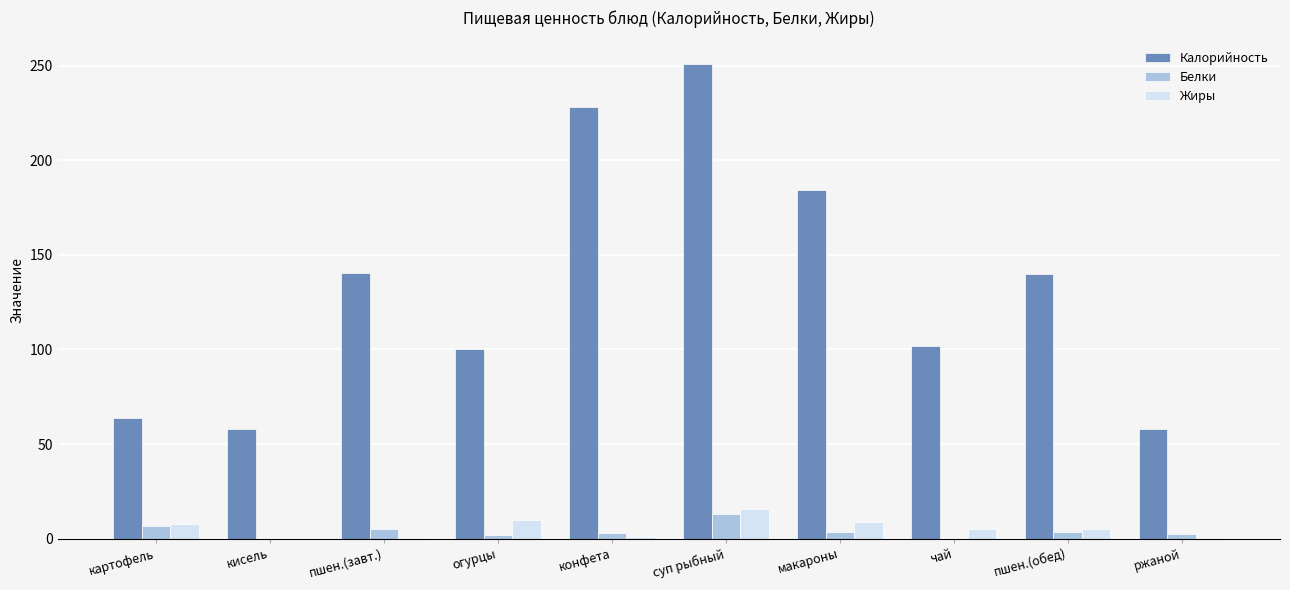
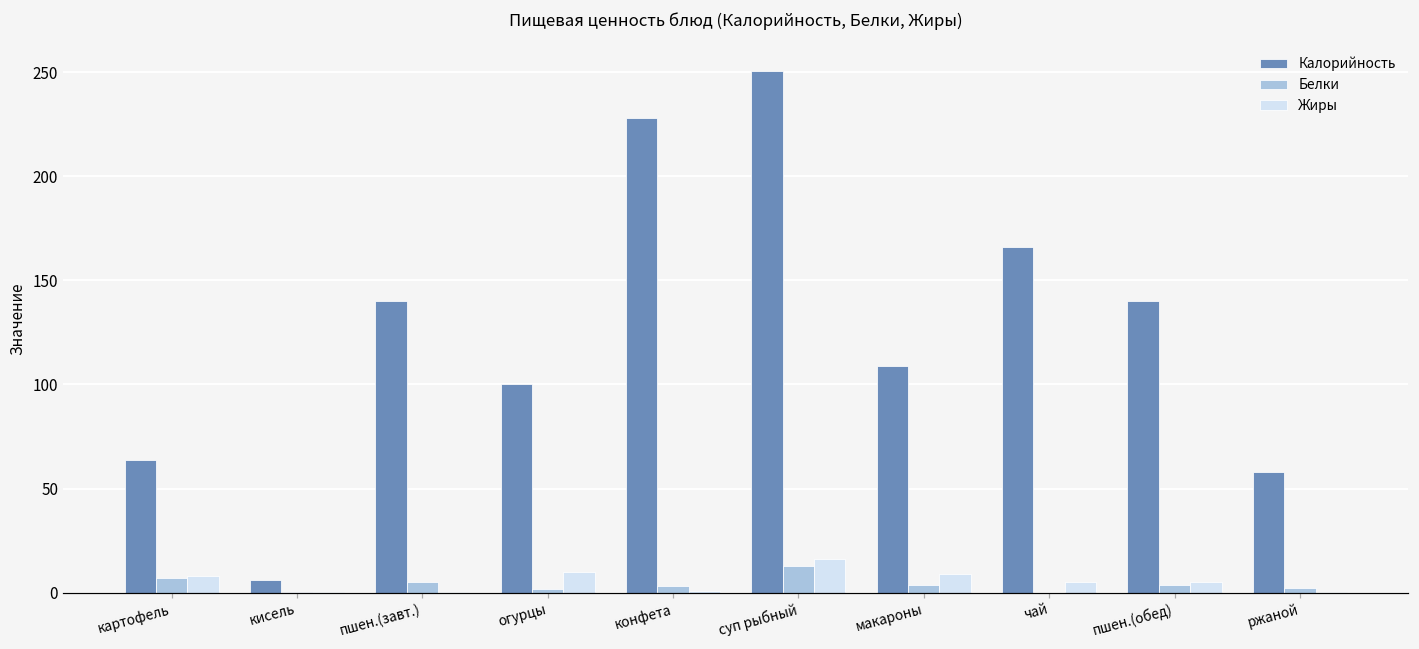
Калорийность, кисель: 58 -> 6
Калорийность, макароны: 184 -> 109
Калорийность, чай: 102 -> 166
